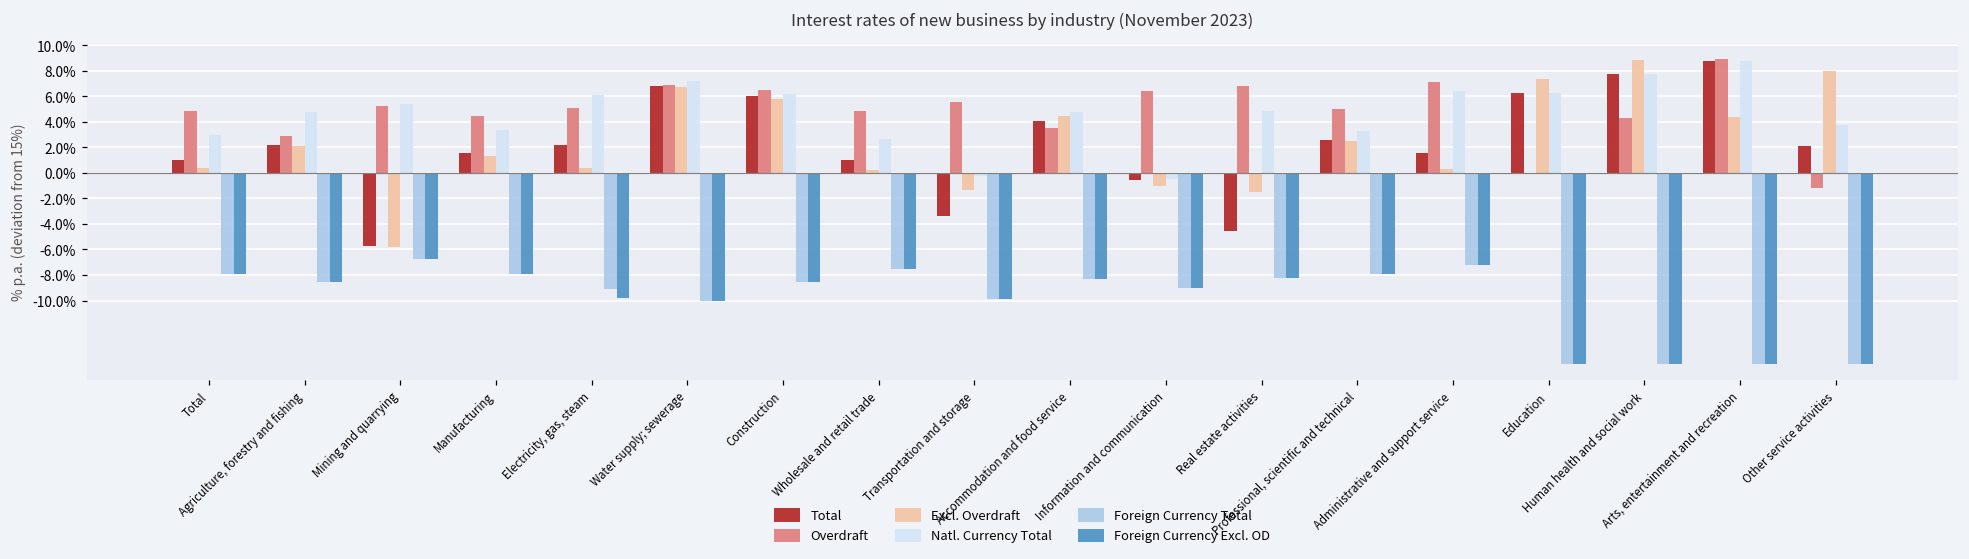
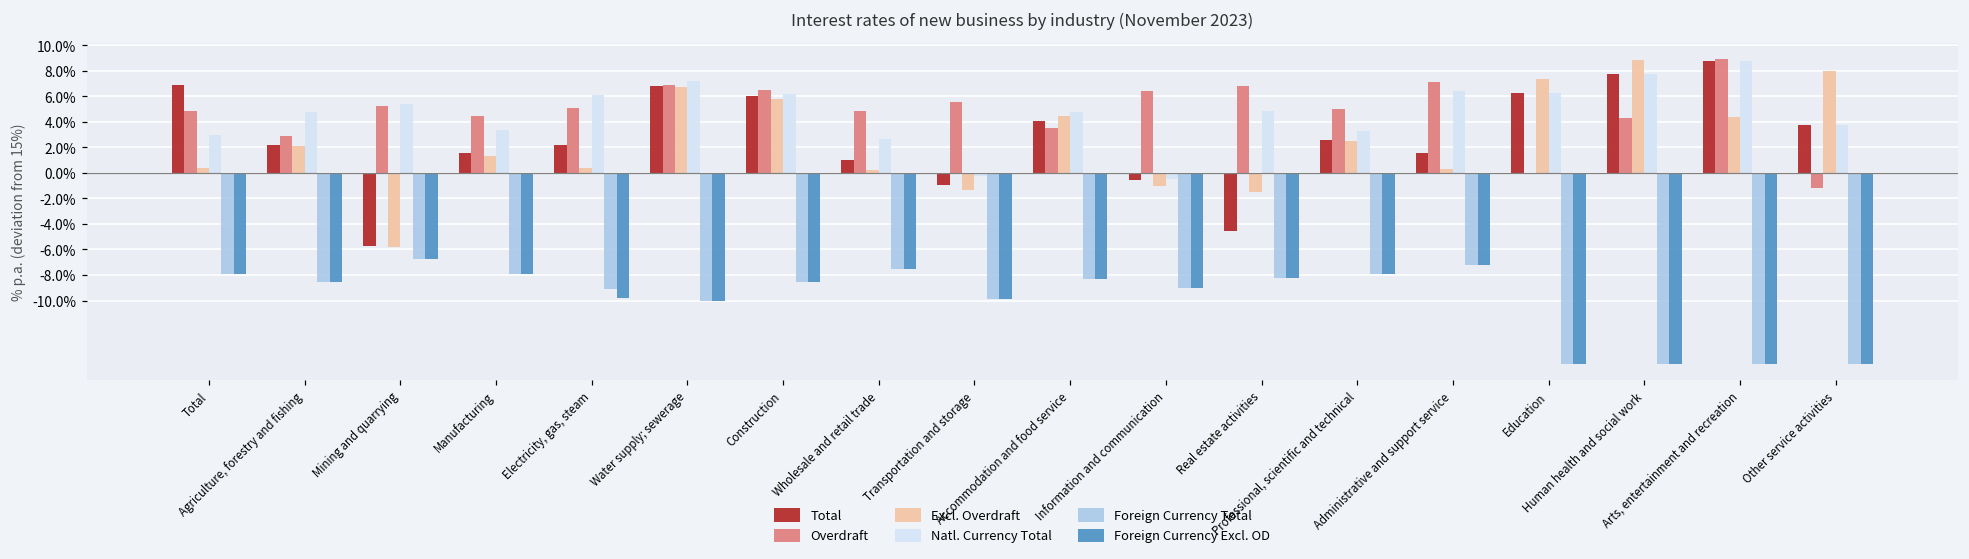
Total, Total: 1.0% -> 6.9%
Total, Transportation and storage: -3.4% -> -0.9%
Total, Other service activities: 2.1% -> 3.7%
